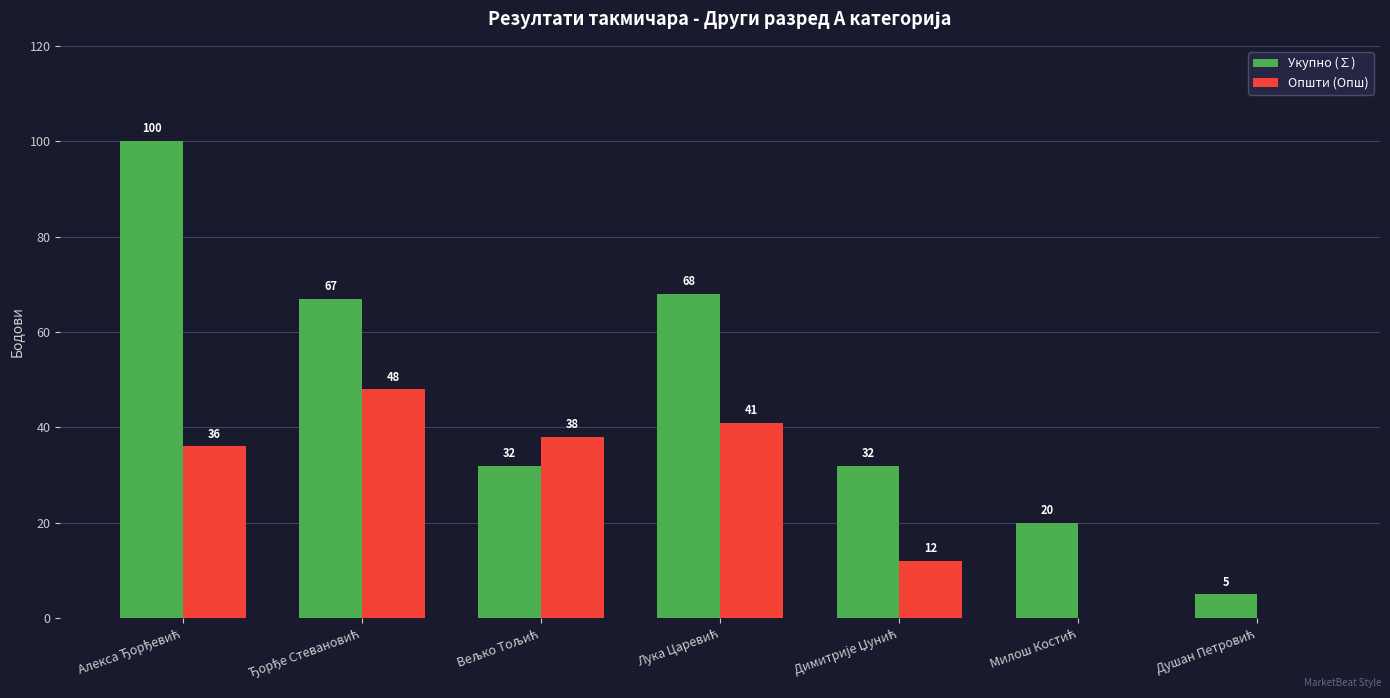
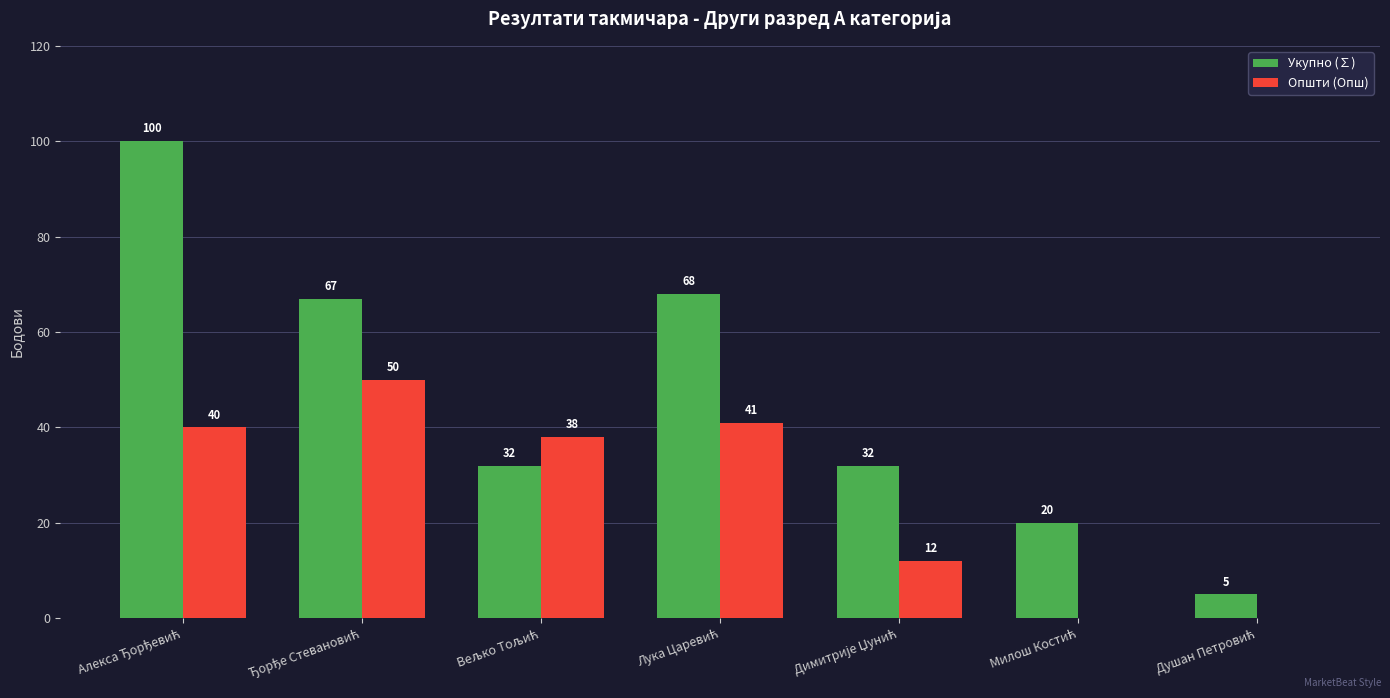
Општи (Опш), Алекса Ђорђевић: 36 -> 40
Општи (Опш), Ђорђе Стевановић: 48 -> 50
